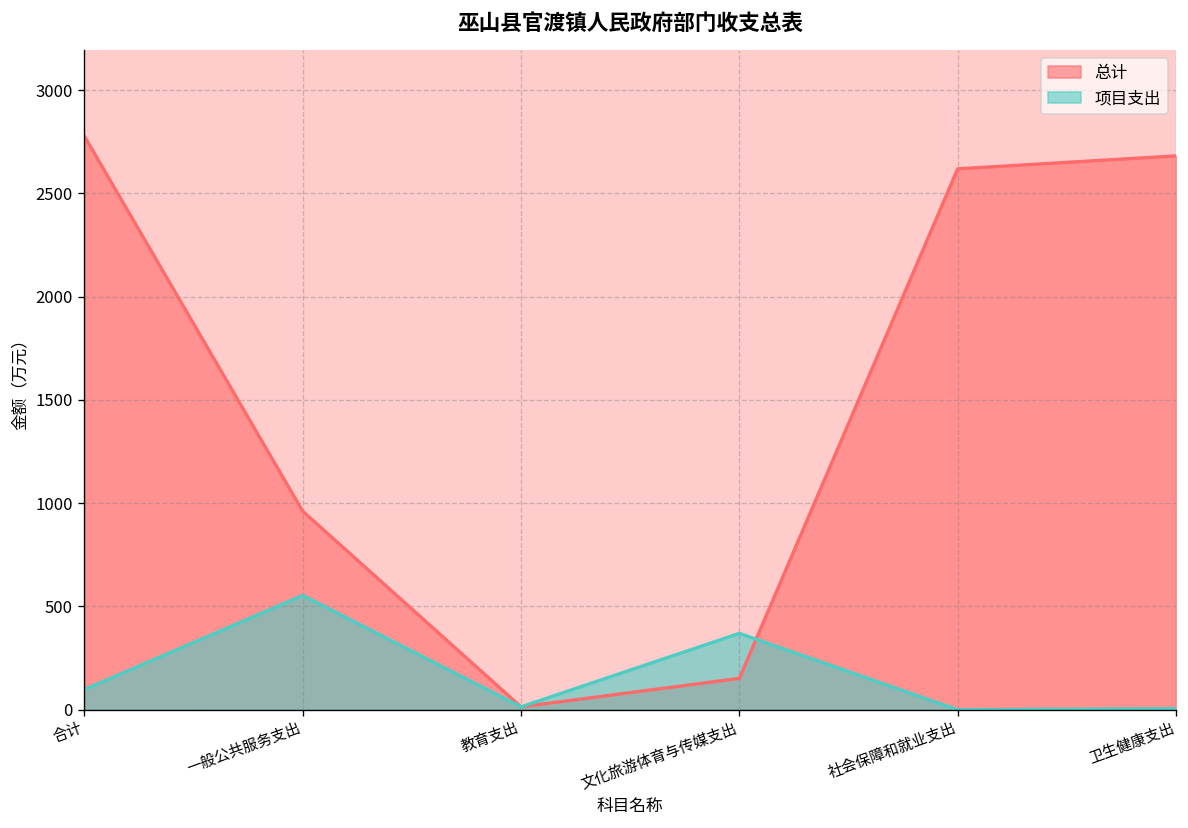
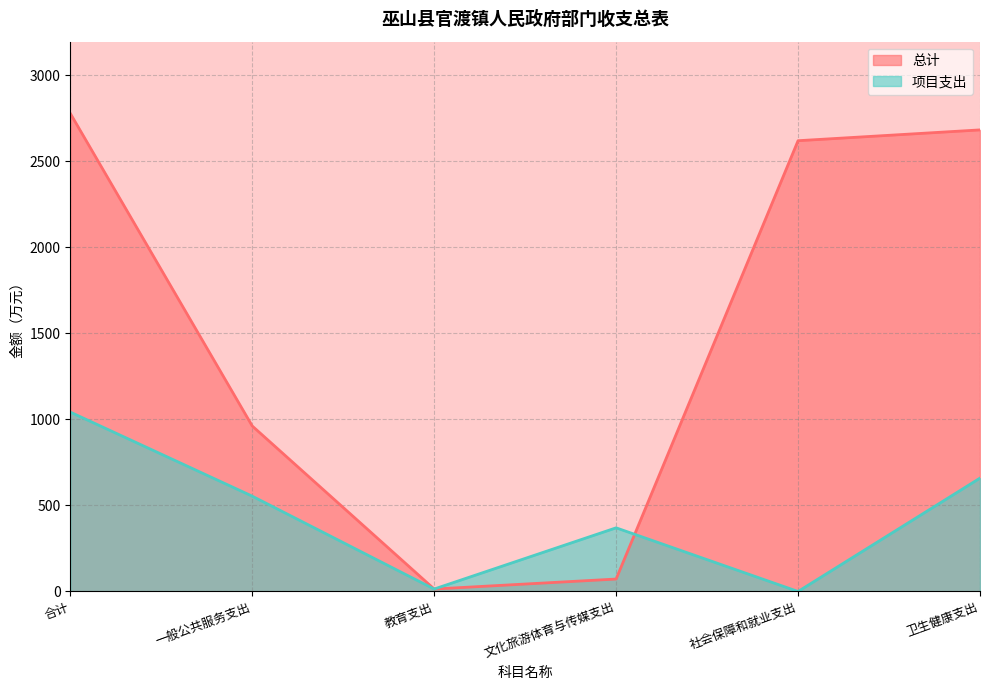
项目支出, 合计: 100 -> 1040
总计, 文化旅游体育与传媒支出: 150 -> 70
项目支出, 卫生健康支出: 10 -> 660
